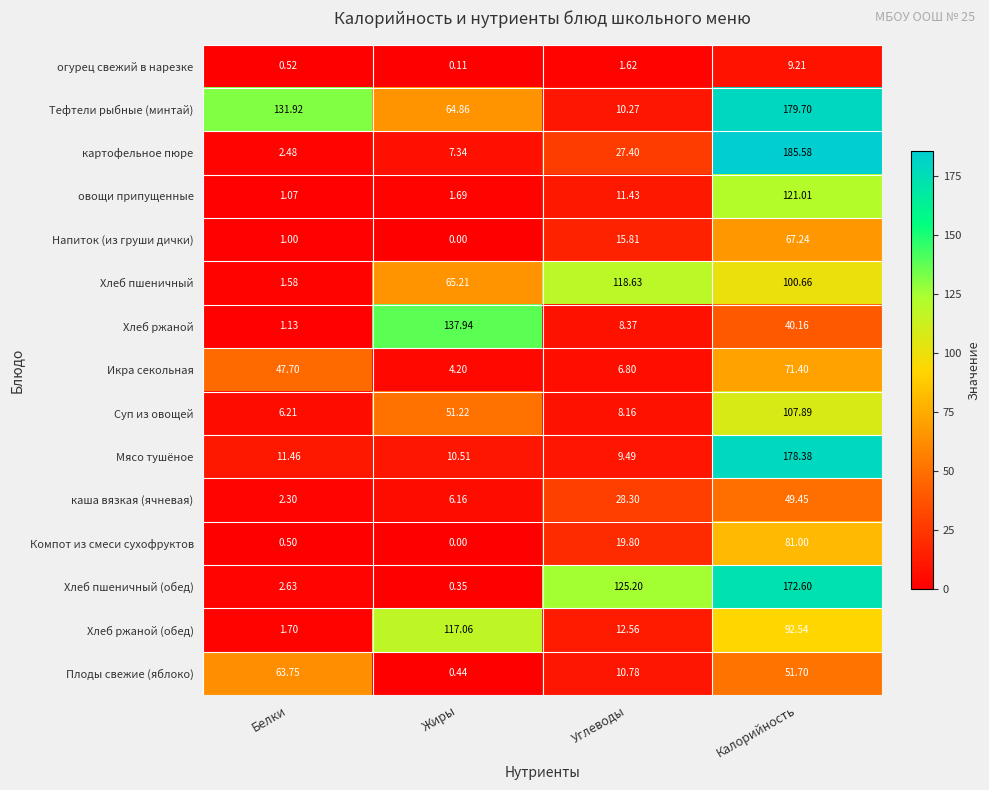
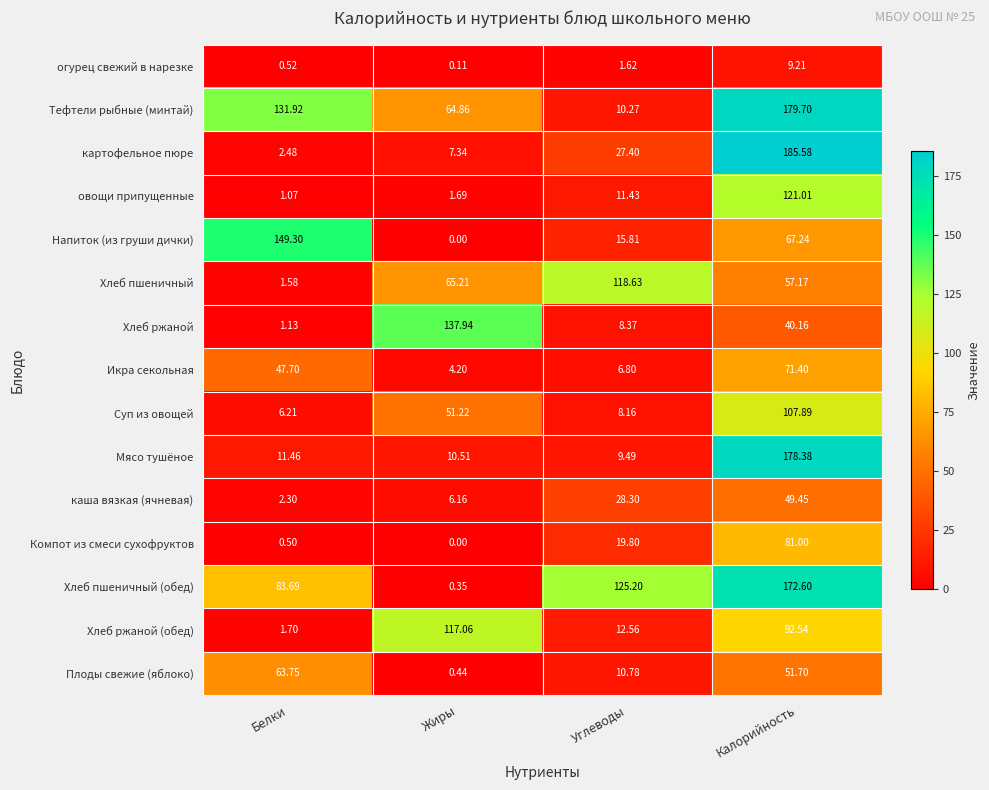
Напиток (из груши дички), Белки: 1.00 -> 149.30
Хлеб пшеничный, Калорийность: 100.66 -> 57.17
Хлеб пшеничный (обед), Белки: 2.63 -> 83.69
